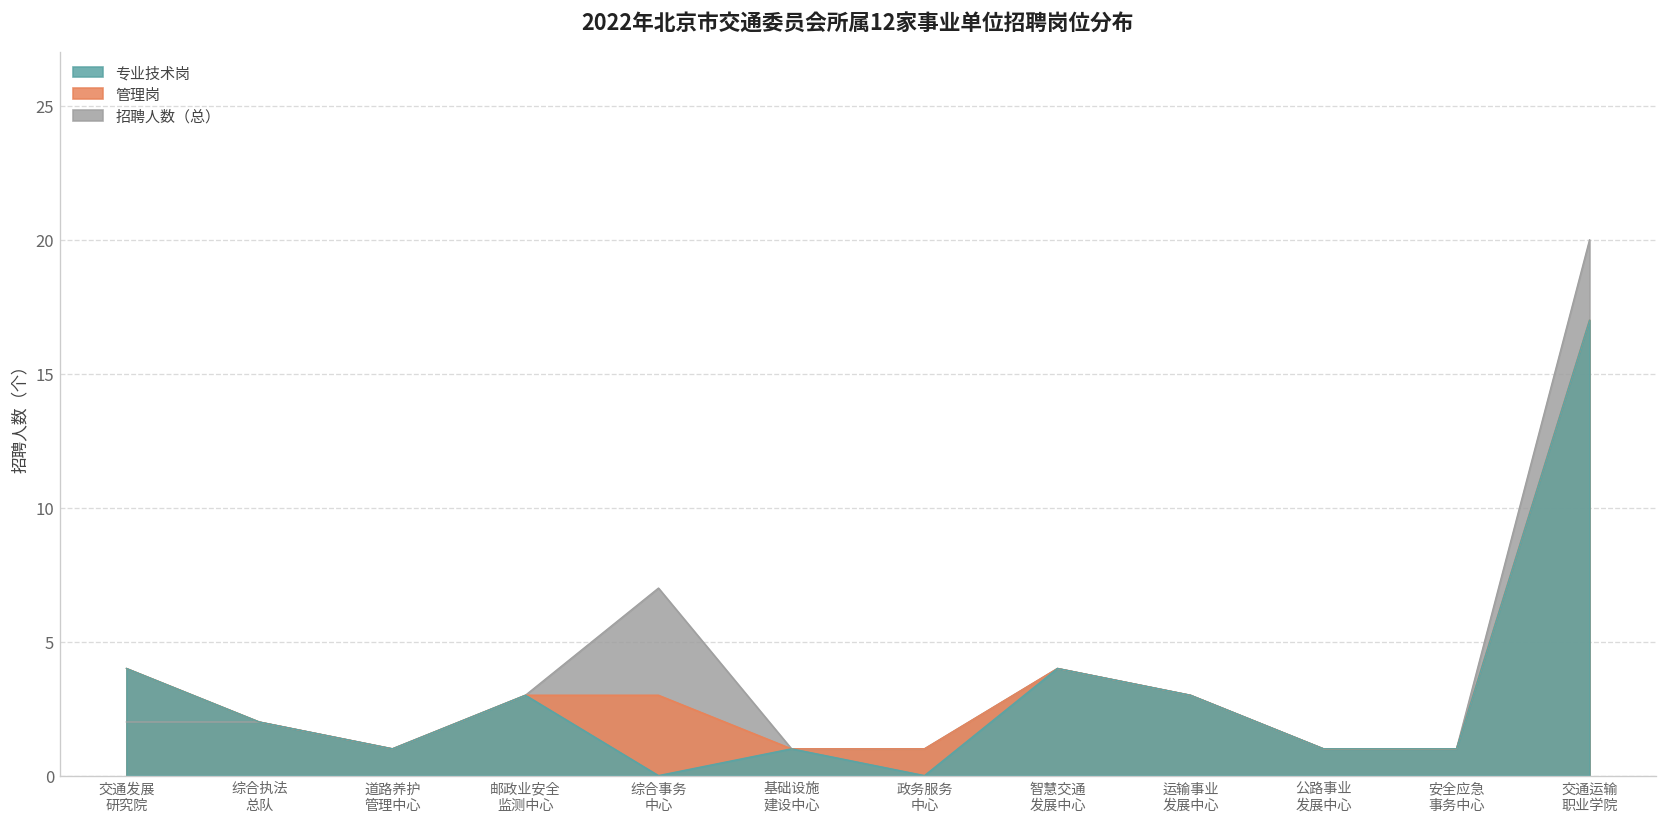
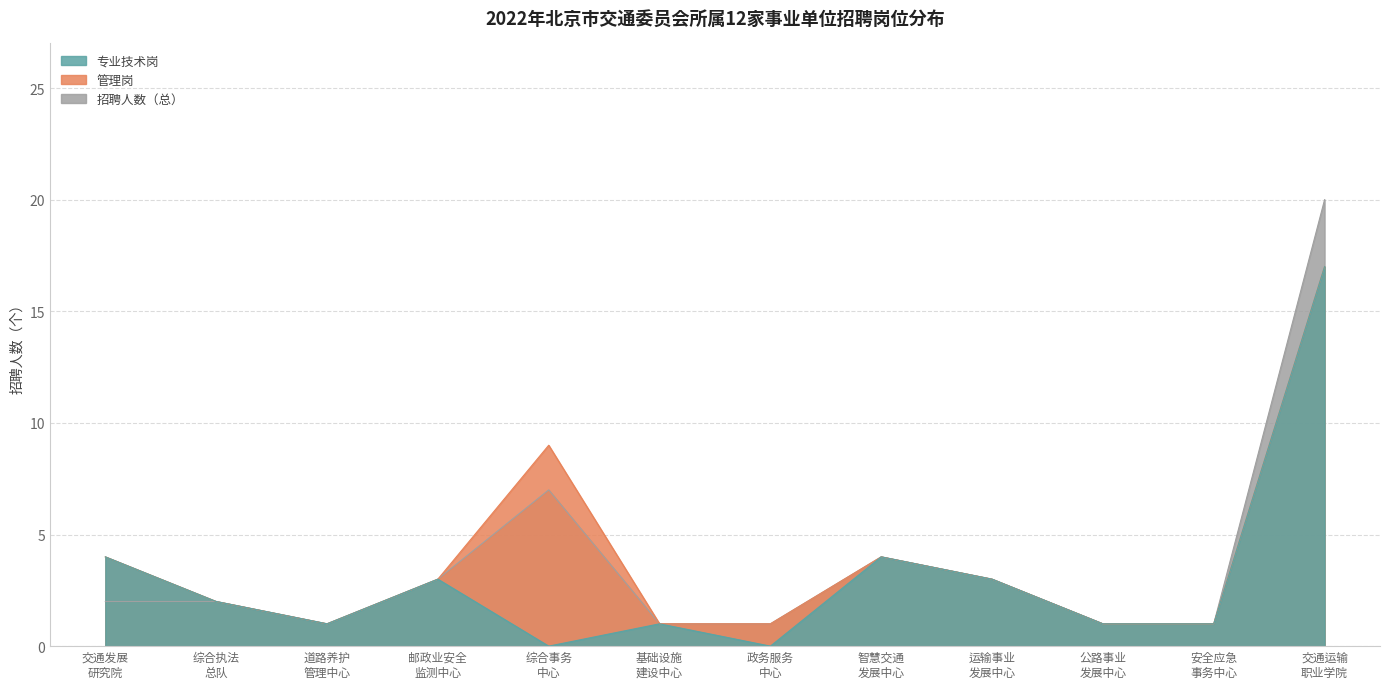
管理岗, 综合事务 中心: 3 -> 9
